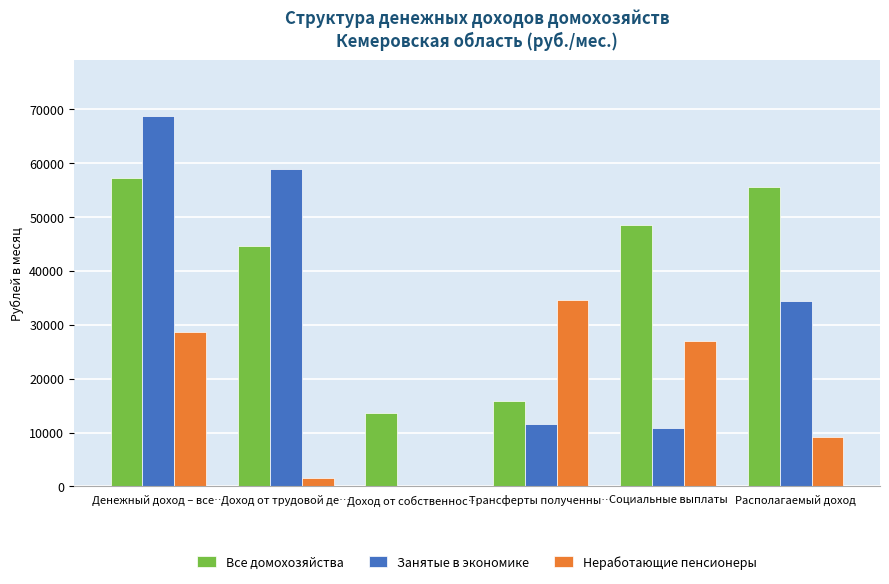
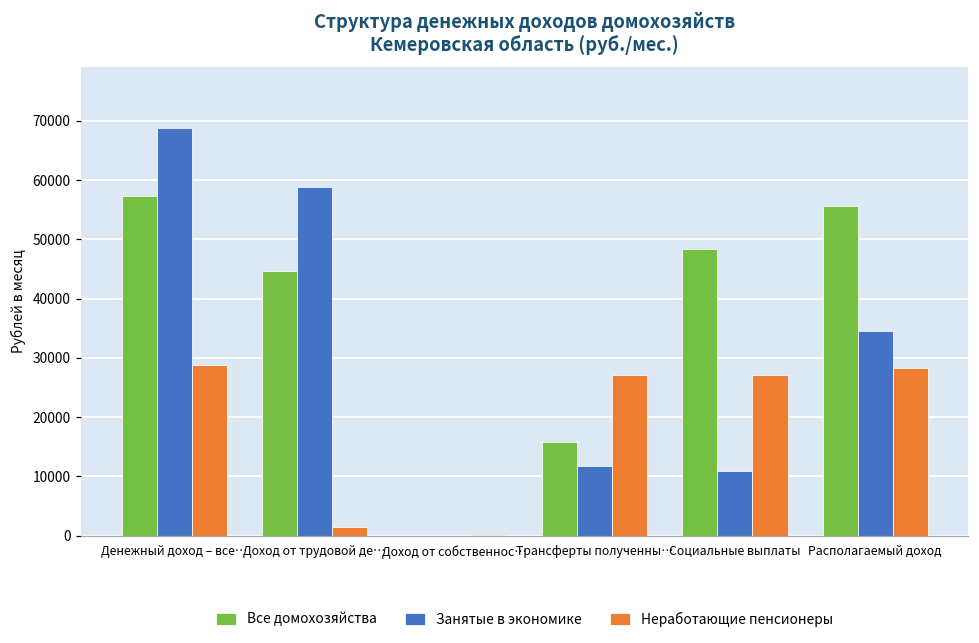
Все домохозяйства, Доход от собственнос…: 14000 -> 0
Неработающие пенсионеры, Трансферты полученны…: 35000 -> 27000
Неработающие пенсионеры, Располагаемый доход: 9000 -> 28000
